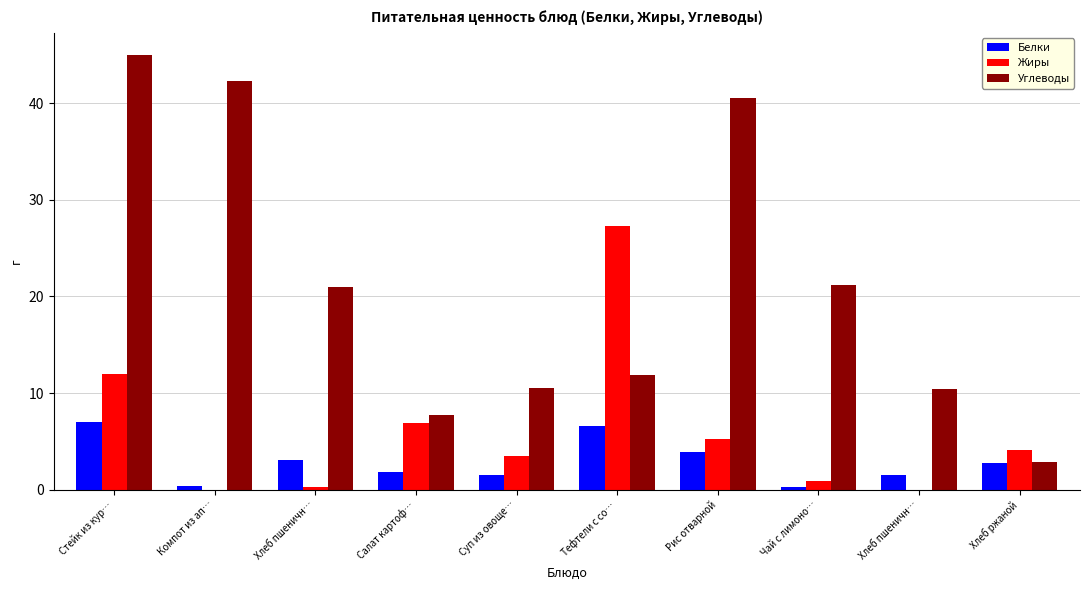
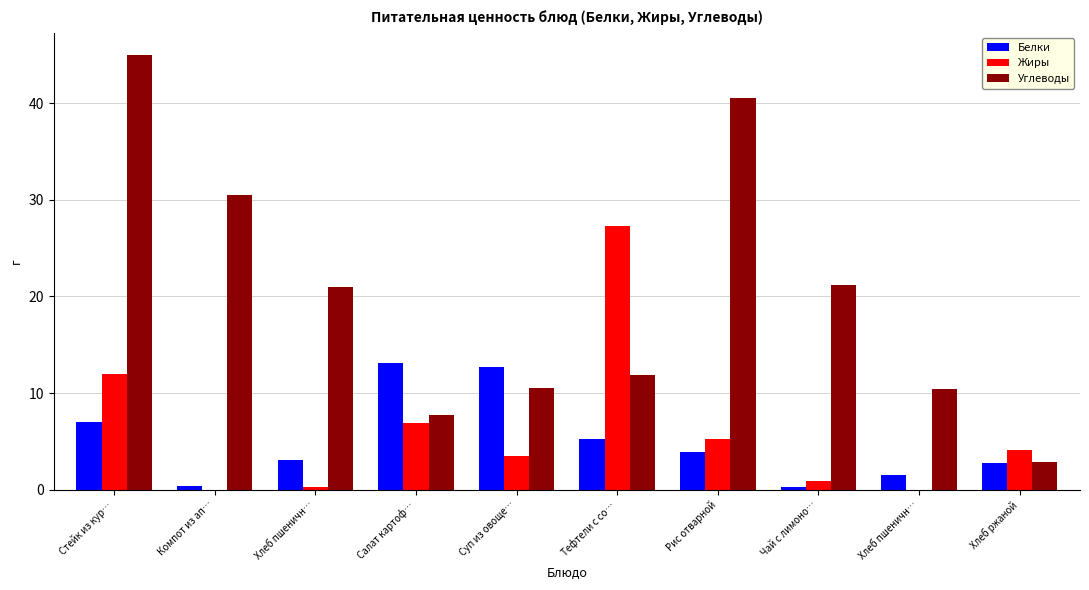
Углеводы, Компот из ап…: 42 -> 31
Белки, Салат картоф…: 2 -> 13
Белки, Суп из овоще…: 2 -> 13
Белки, Тефтели с со…: 7 -> 5
